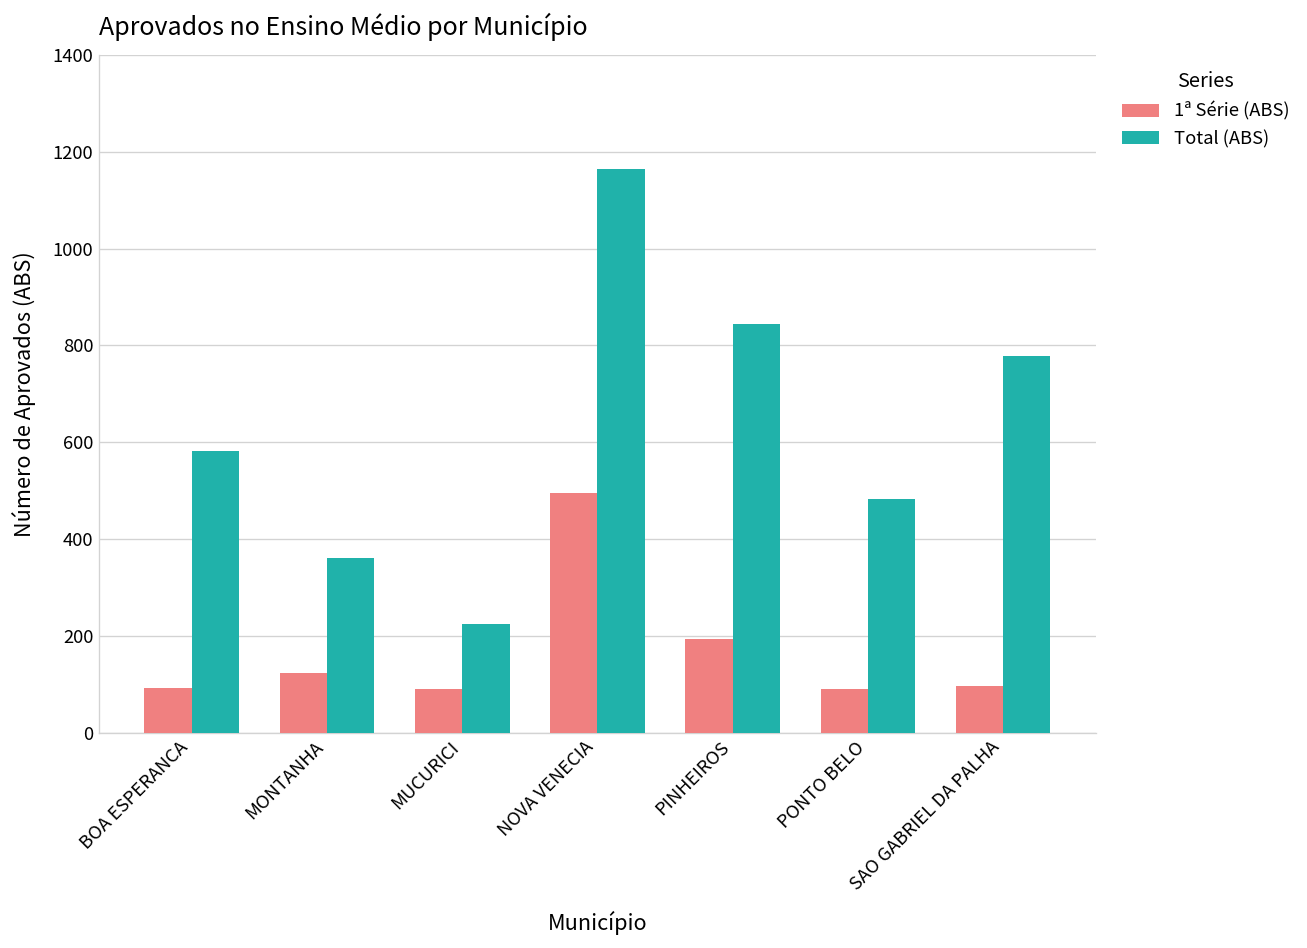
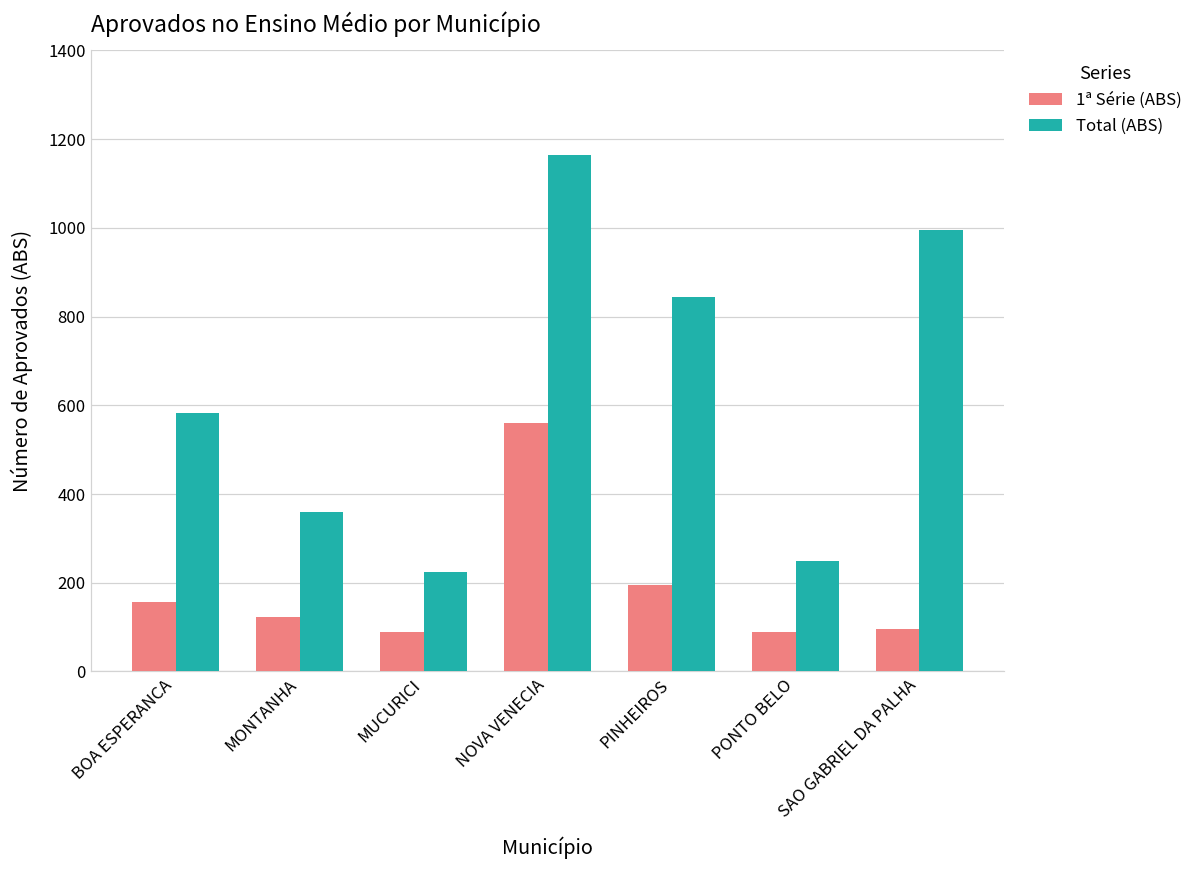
1ª Série (ABS), BOA ESPERANCA: 90 -> 160
1ª Série (ABS), NOVA VENECIA: 500 -> 560
Total (ABS), PONTO BELO: 480 -> 250
Total (ABS), SAO GABRIEL DA PALHA: 780 -> 1000
